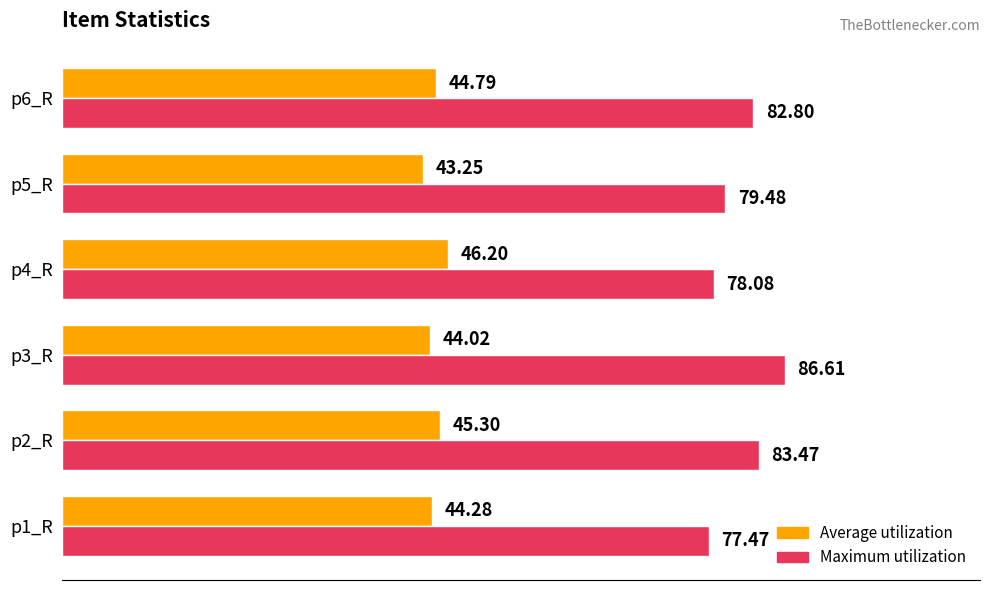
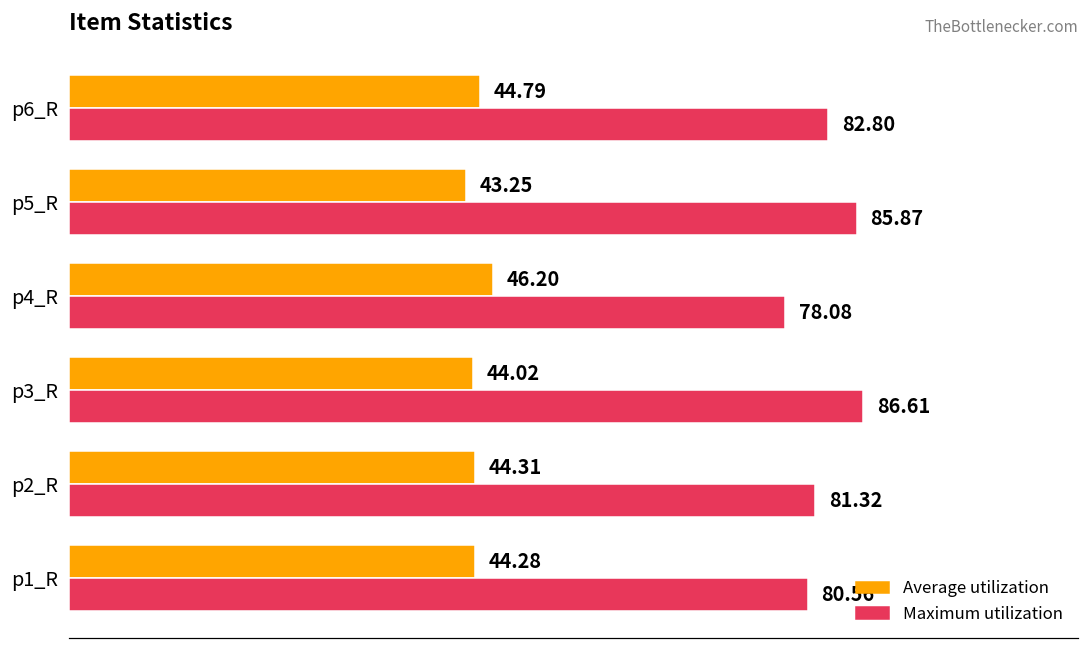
Maximum utilization, p5_R: 79.48 -> 85.87
Average utilization, p2_R: 45.30 -> 44.31
Maximum utilization, p2_R: 83.47 -> 81.32
Maximum utilization, p1_R: 77.47 -> 80.56
